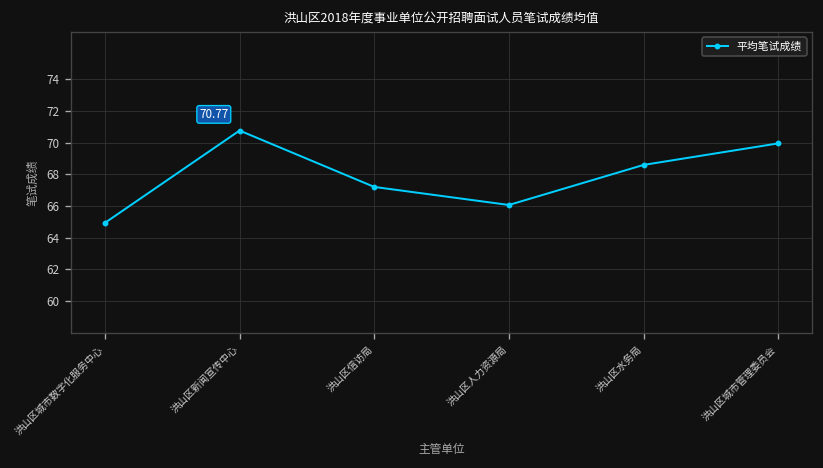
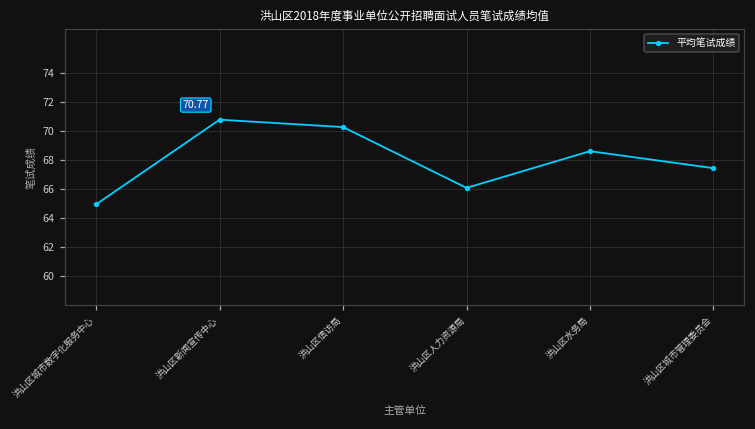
洪山区信访局: 67.2 -> 70.3
洪山区城市管理委员会: 70.0 -> 67.4
